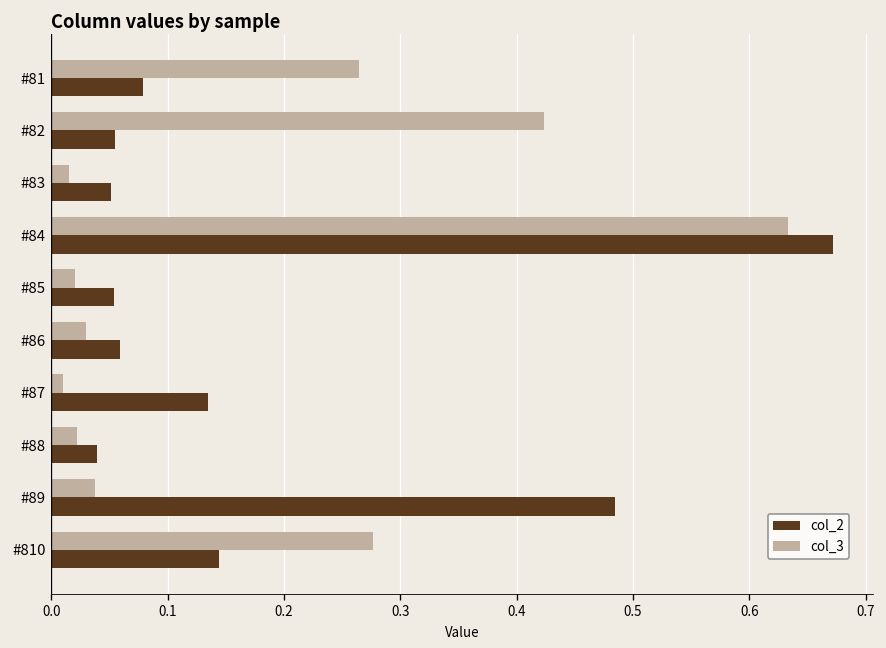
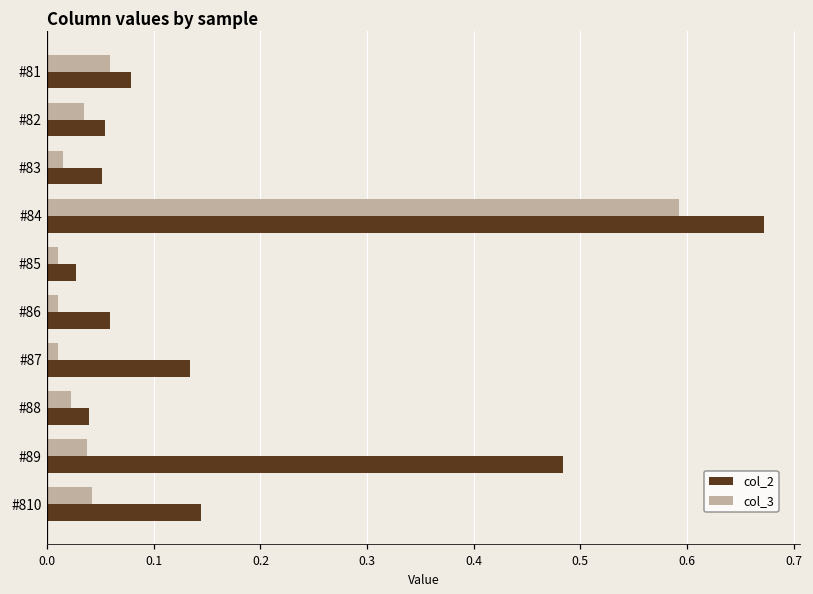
col_3, #81: 0.26 -> 0.06
col_3, #82: 0.42 -> 0.03
col_3, #84: 0.63 -> 0.59
col_3, #85: 0.02 -> 0.01
col_2, #85: 0.05 -> 0.03
col_3, #86: 0.03 -> 0.01
col_3, #810: 0.28 -> 0.04
